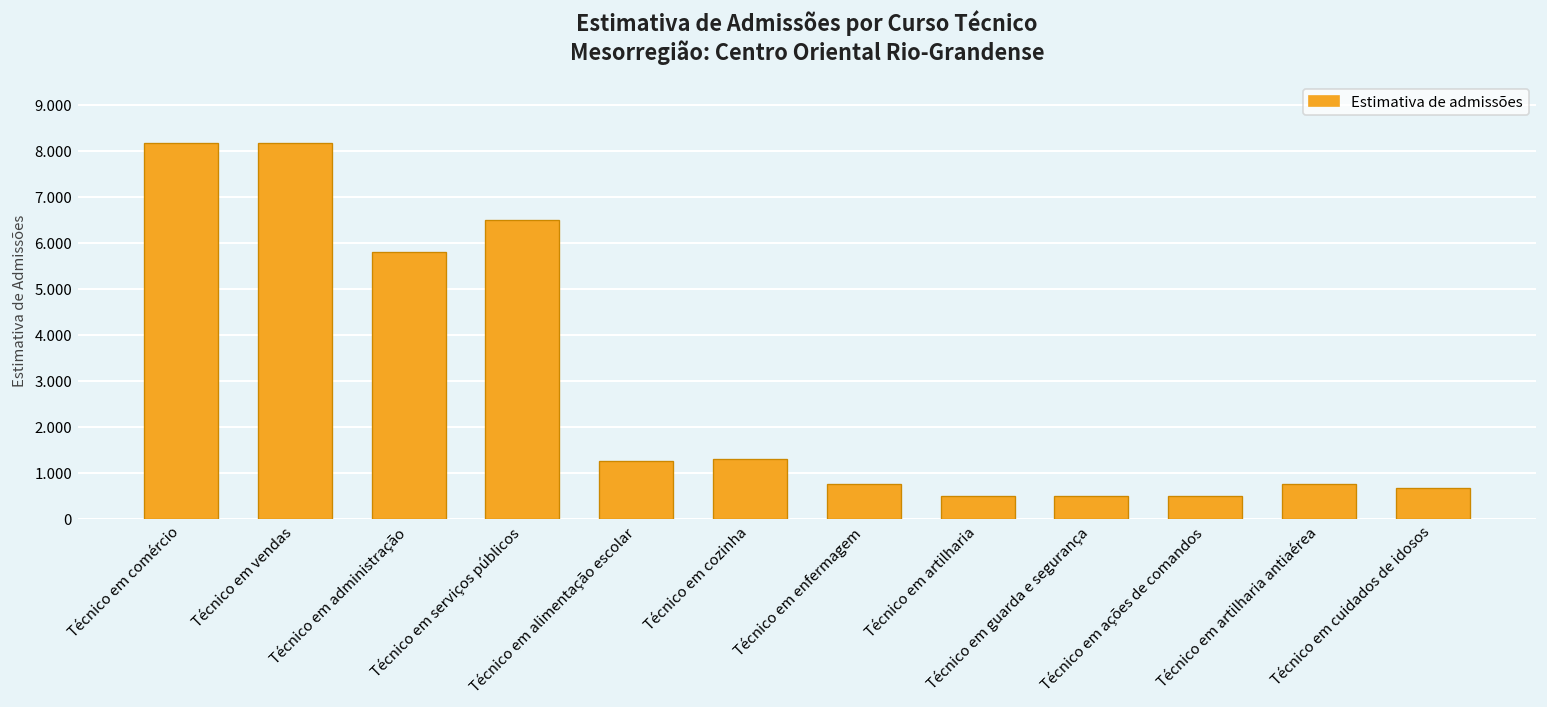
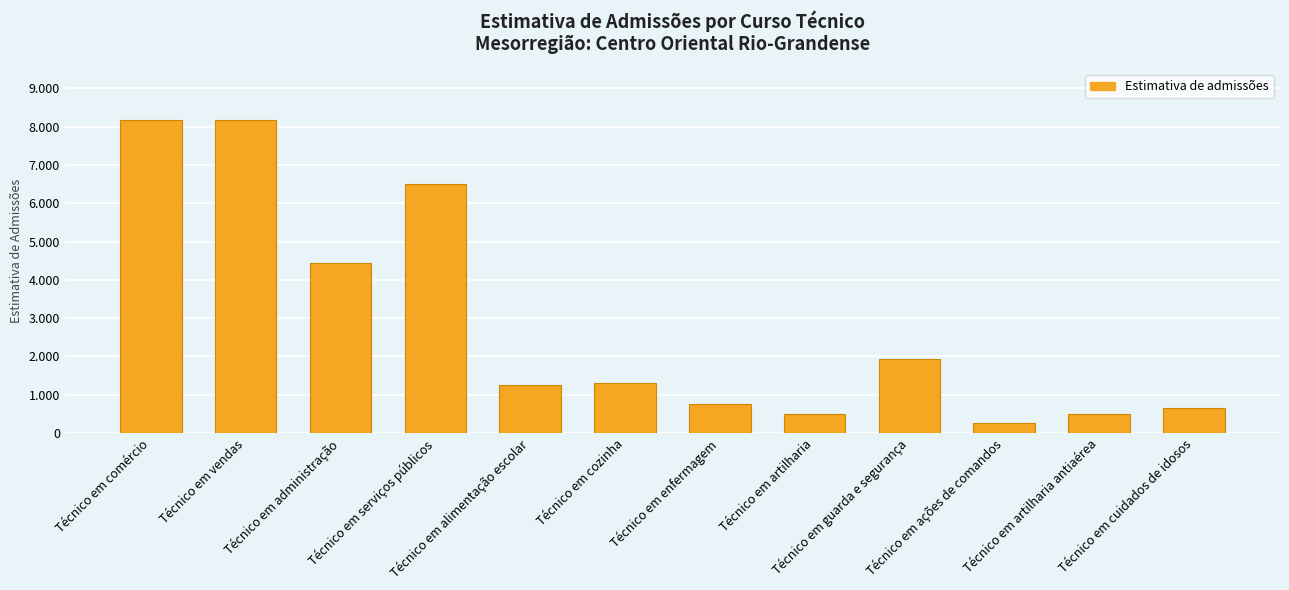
Técnico em administração: 5.8 -> 4.4
Técnico em guarda e segurança: 0.5 -> 1.9
Técnico em ações de comandos: 0.5 -> 0.3
Técnico em artilharia antiaérea: 0.7 -> 0.5
